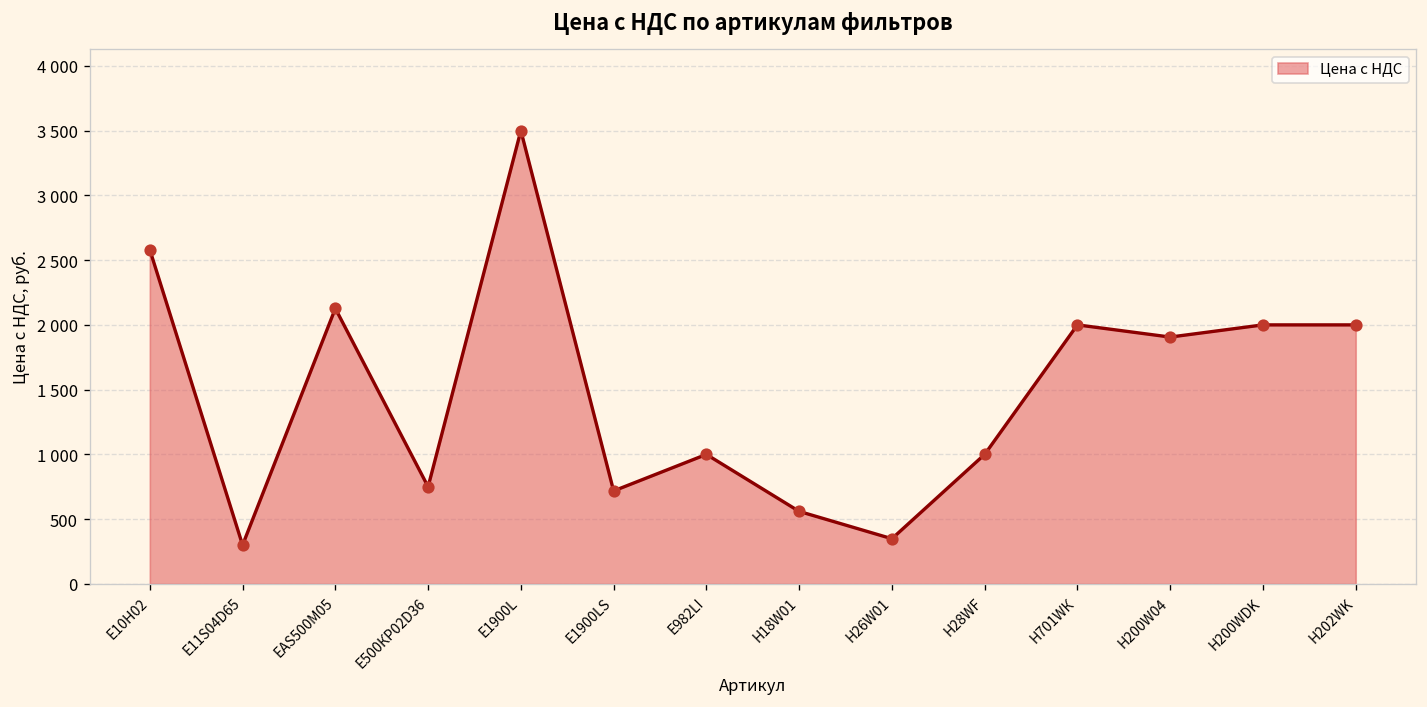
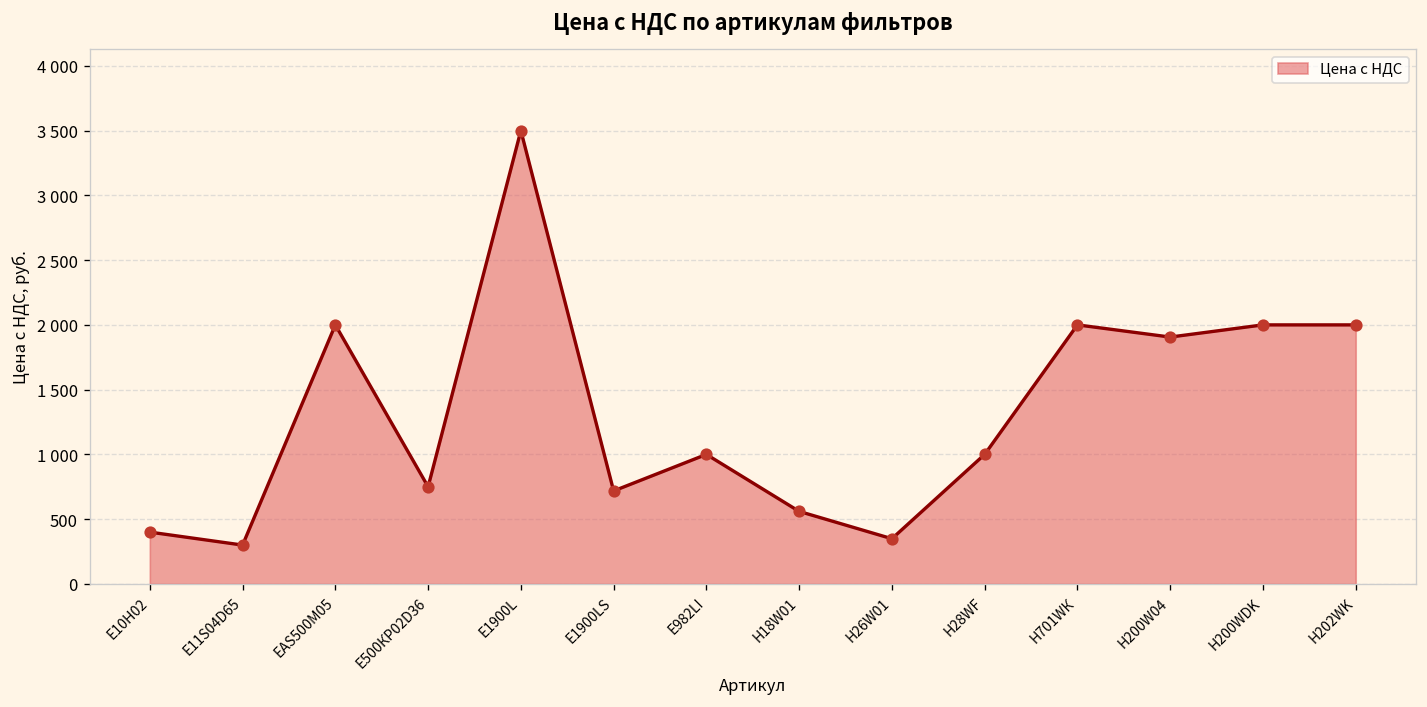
Е10Н02: 2580 -> 400
EAS500M05: 2130 -> 2000
